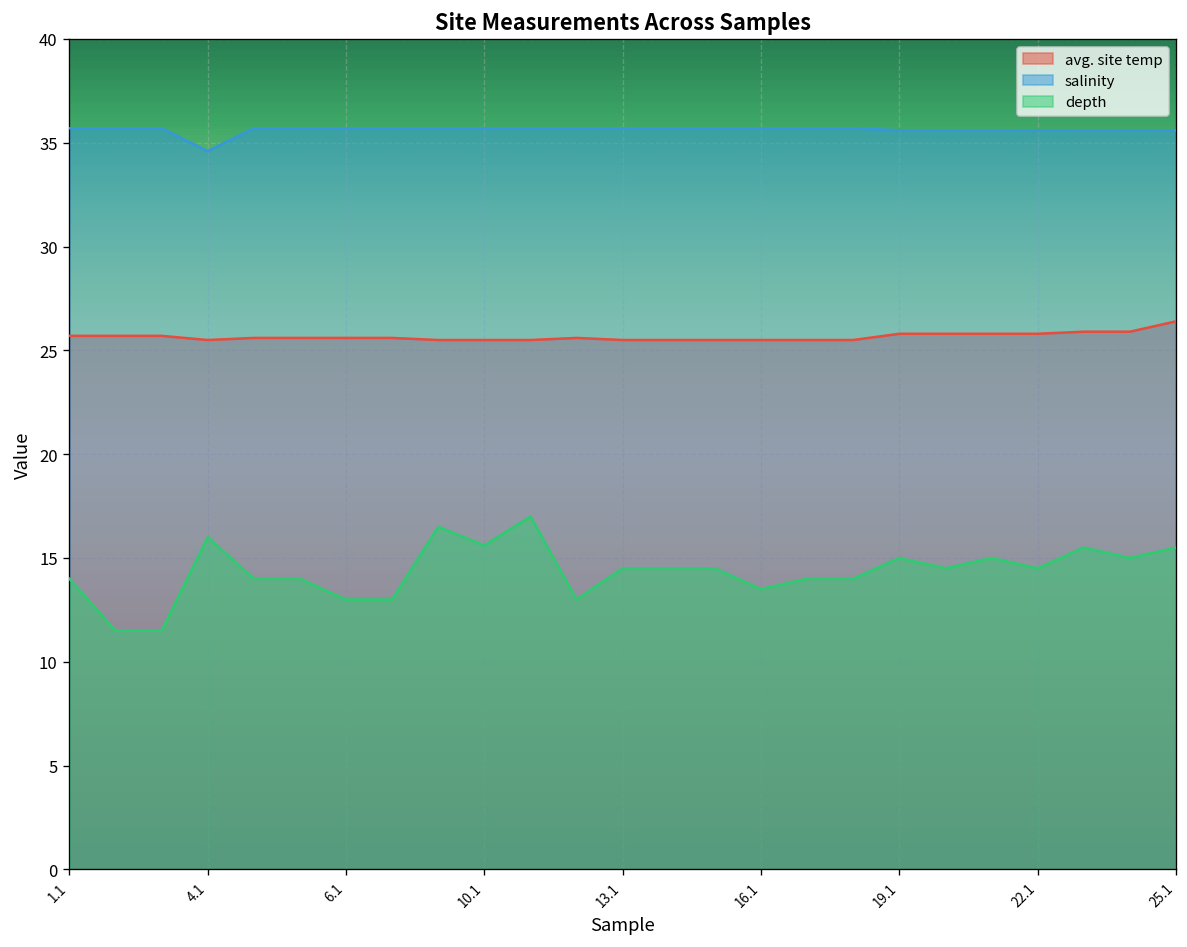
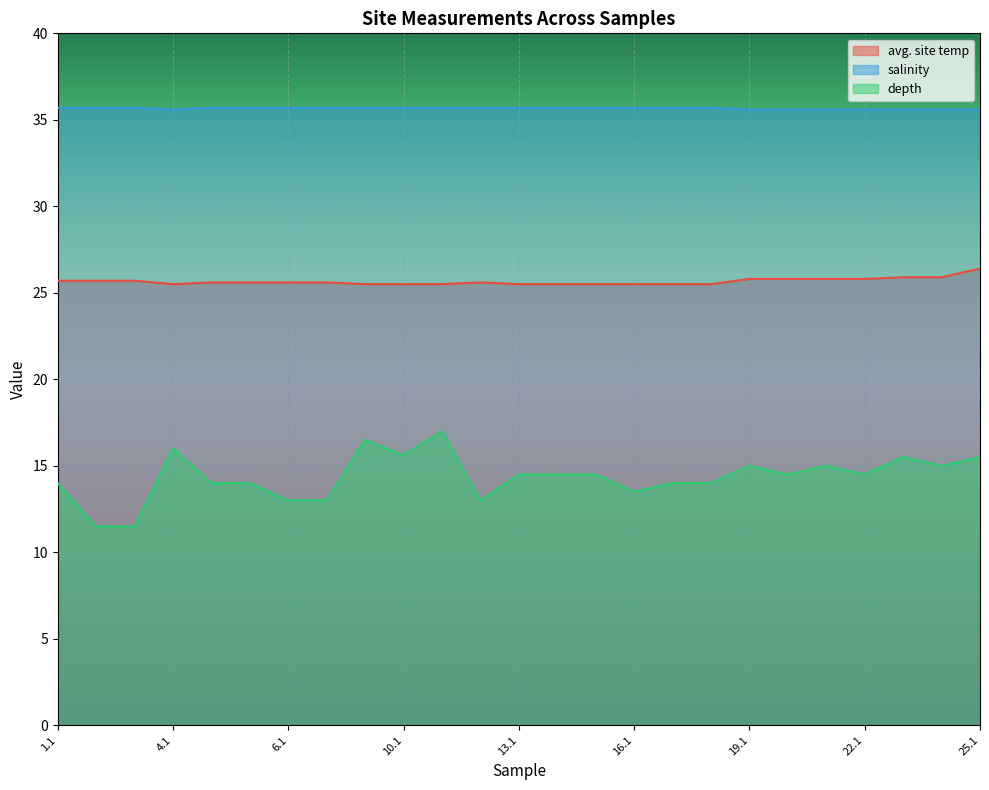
salinity, 4.1: 34.6 -> 35.6
